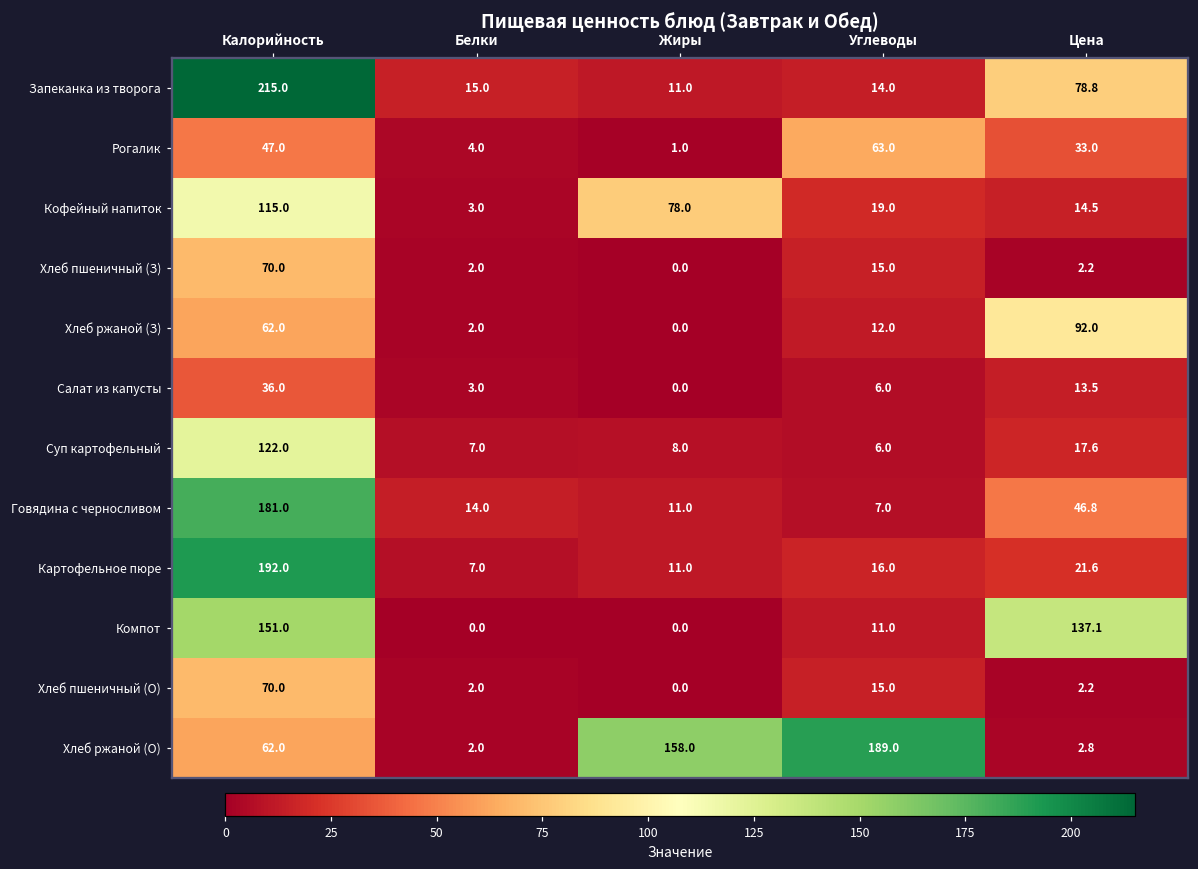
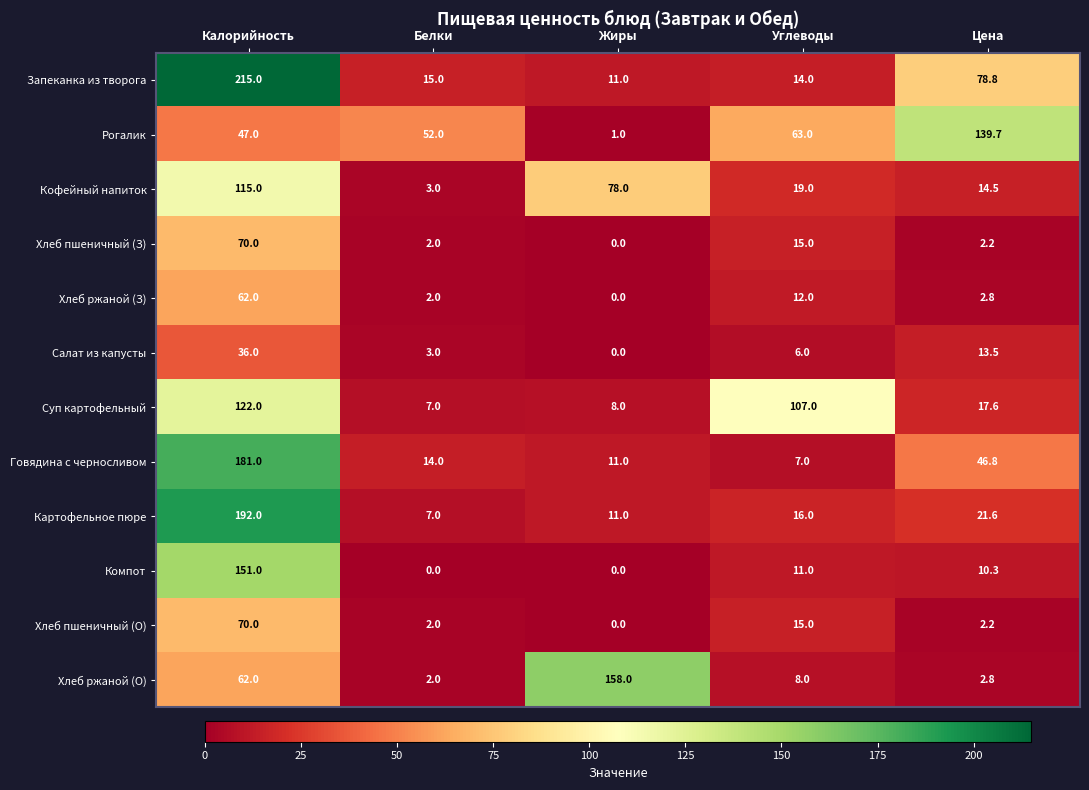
Рогалик, Белки: 4.0 -> 52.0
Рогалик, Цена: 33.0 -> 139.7
Хлеб ржаной (З), Цена: 92.0 -> 2.8
Суп картофельный, Углеводы: 6.0 -> 107.0
Компот, Цена: 137.1 -> 10.3
Хлеб ржаной (О), Углеводы: 189.0 -> 8.0
